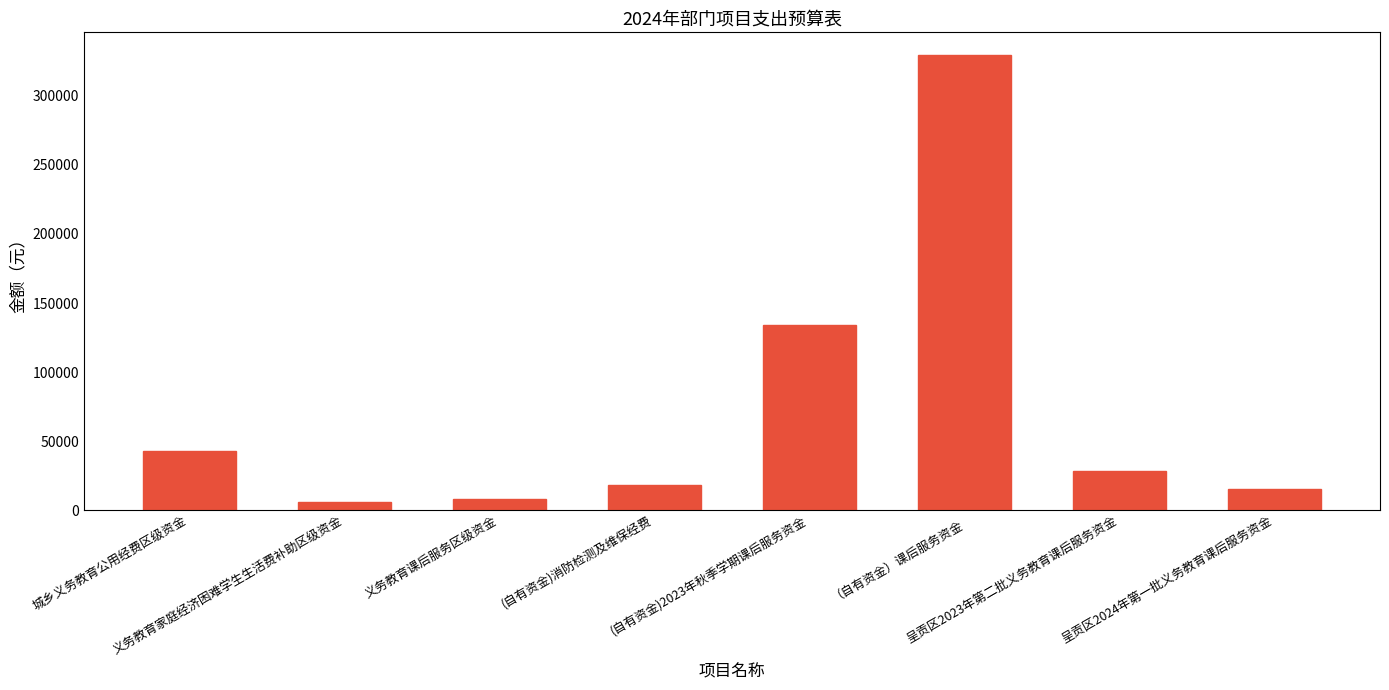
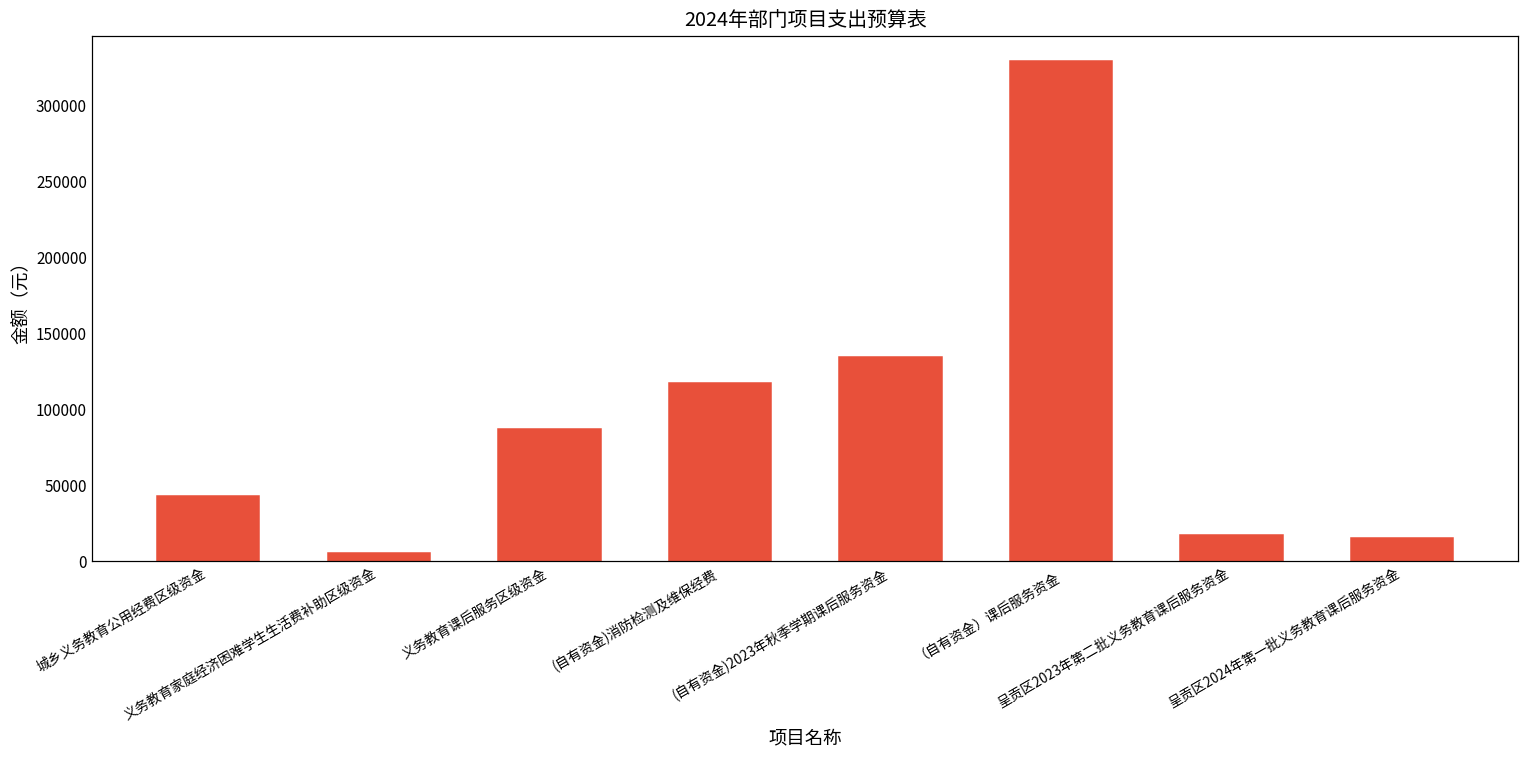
义务教育课后服务区级资金: 8000 -> 87000
(自有资金)消防检测及维保经费: 19000 -> 117000
呈贡区2023年第二批义务教育课后服务资金: 28000 -> 17000
